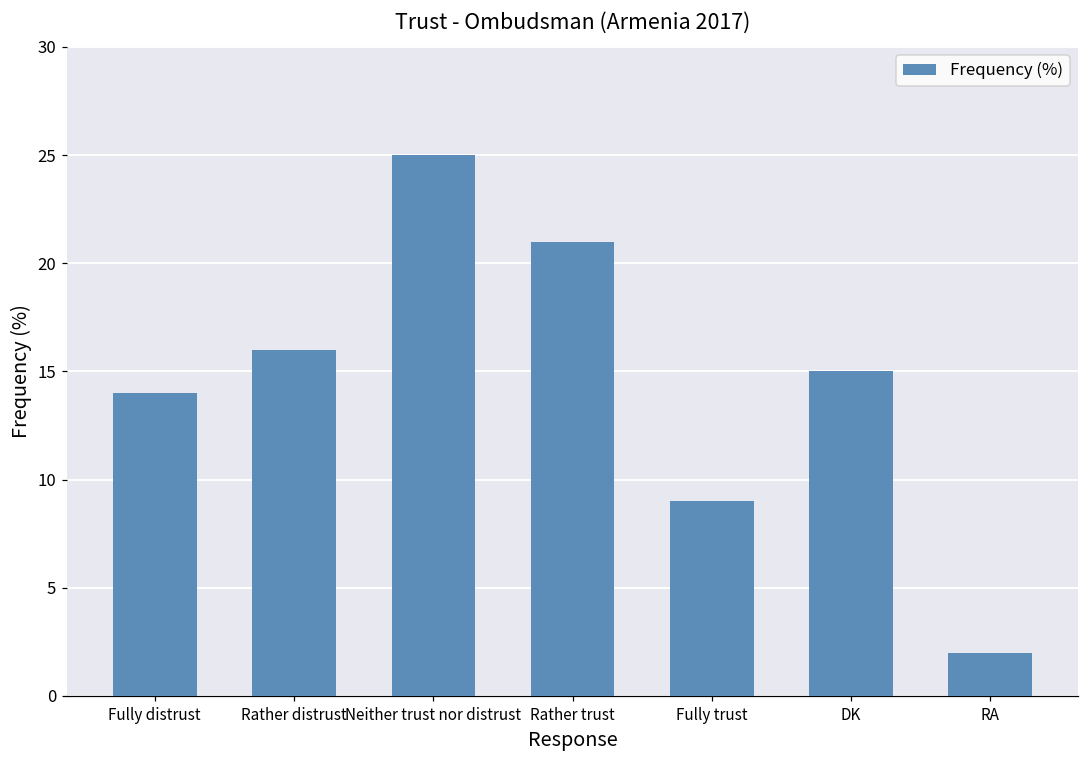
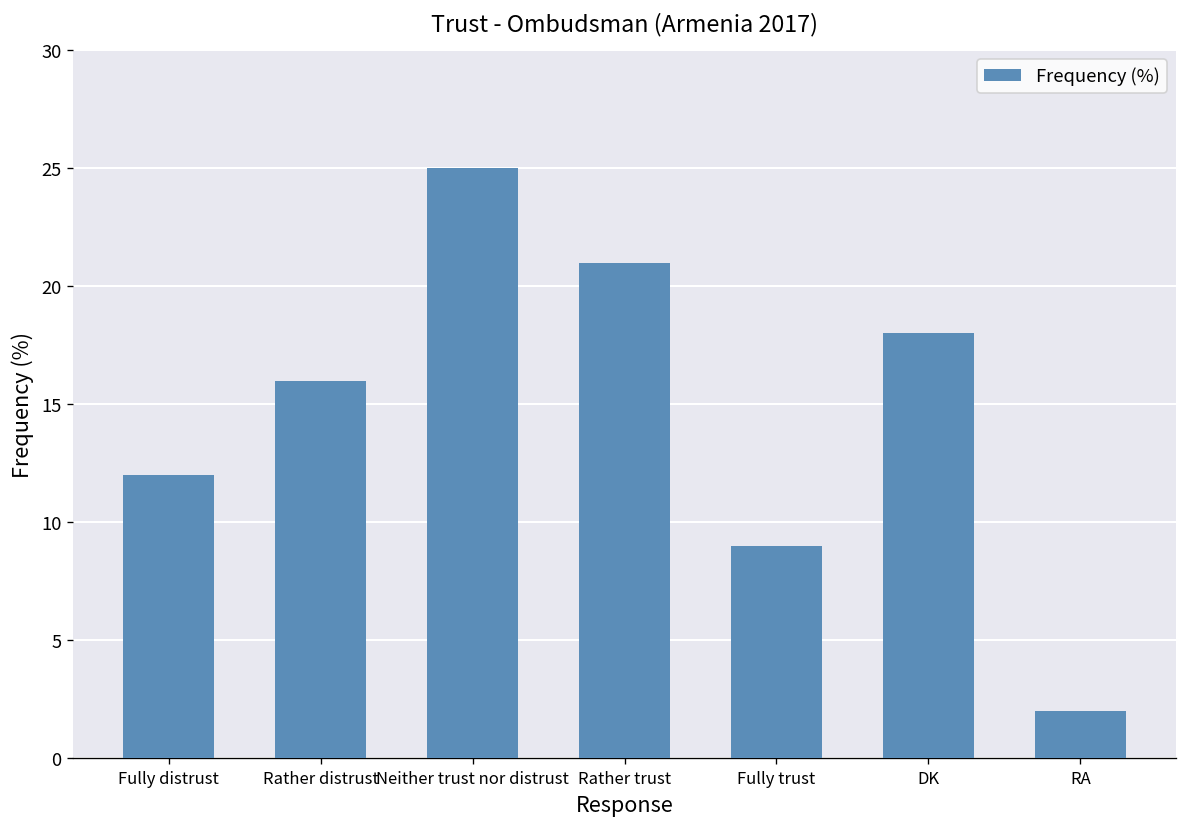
Fully distrust: 14 -> 12
DK: 15 -> 18
